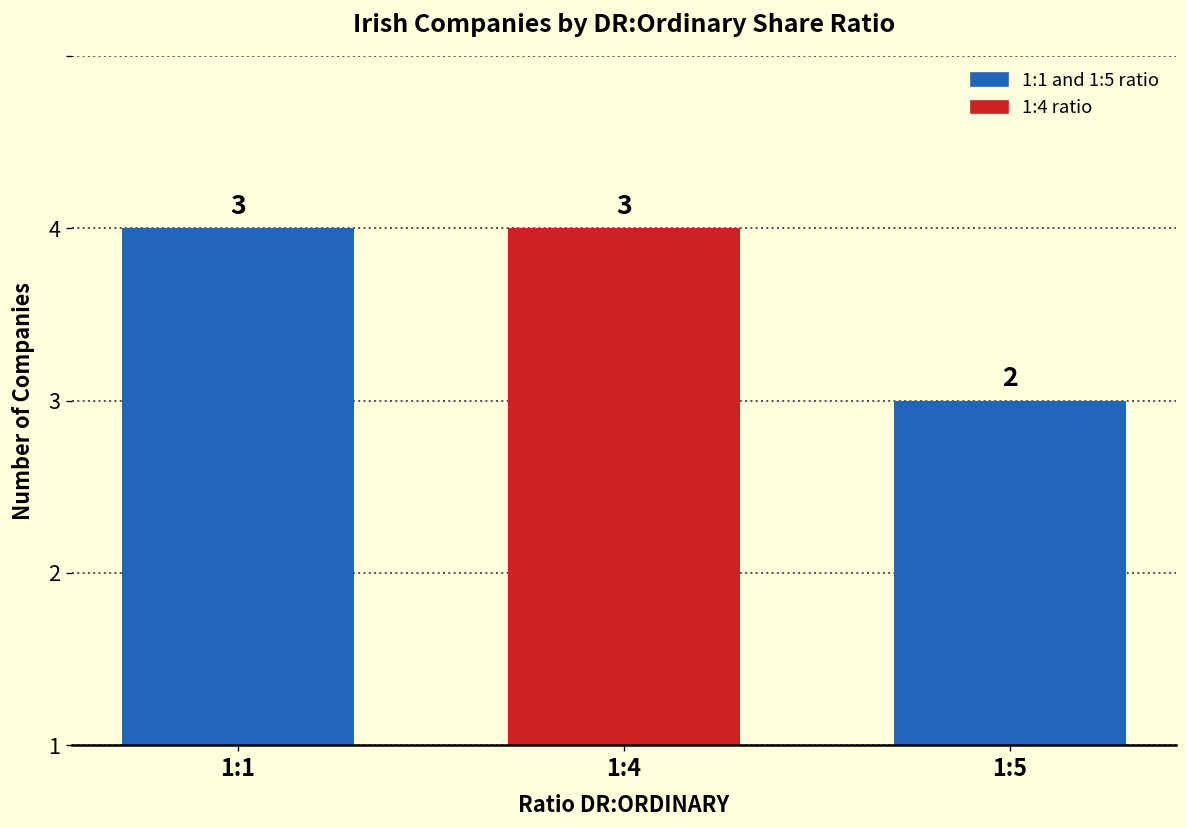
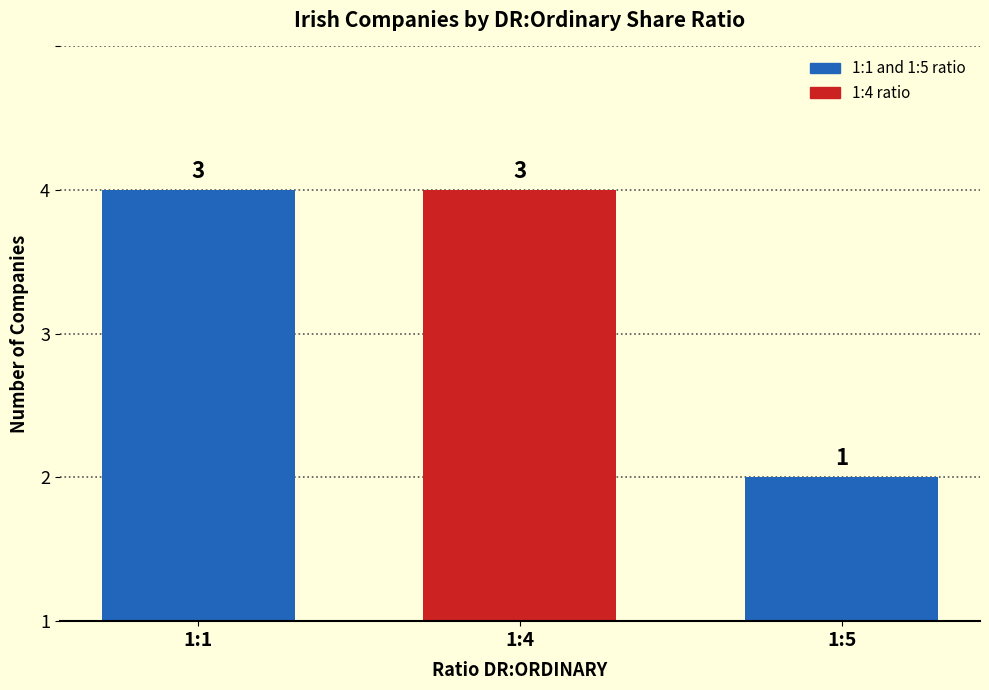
1:5: 2 -> 1
